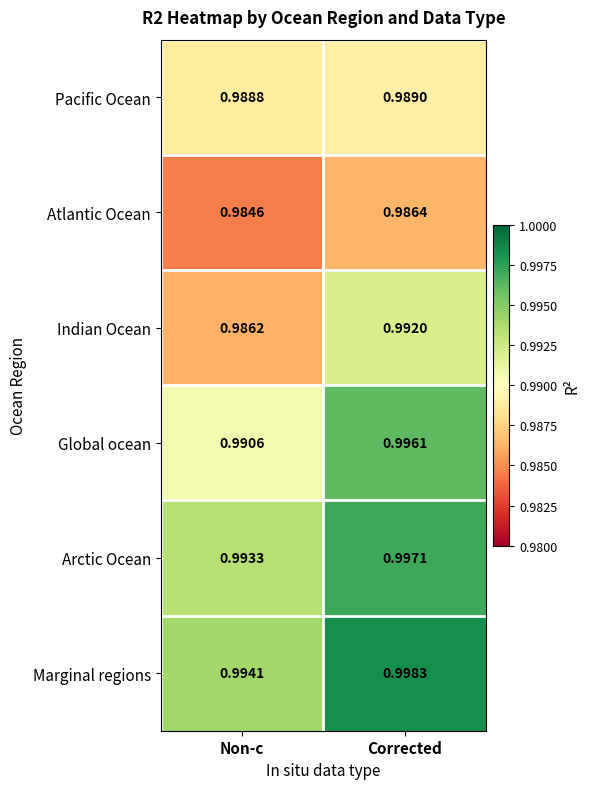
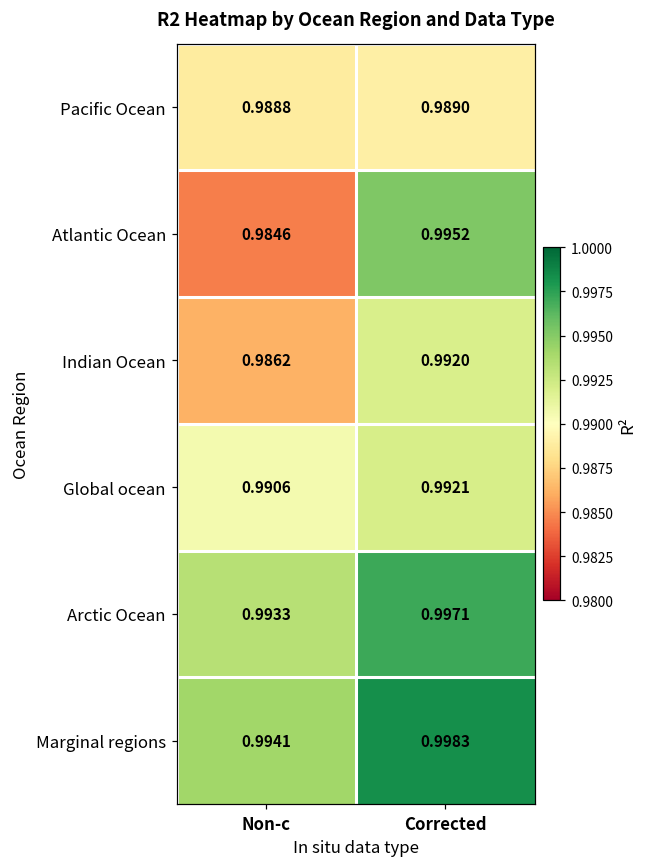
Atlantic Ocean, Corrected: 0.9864 -> 0.9952
Global ocean, Corrected: 0.9961 -> 0.9921
